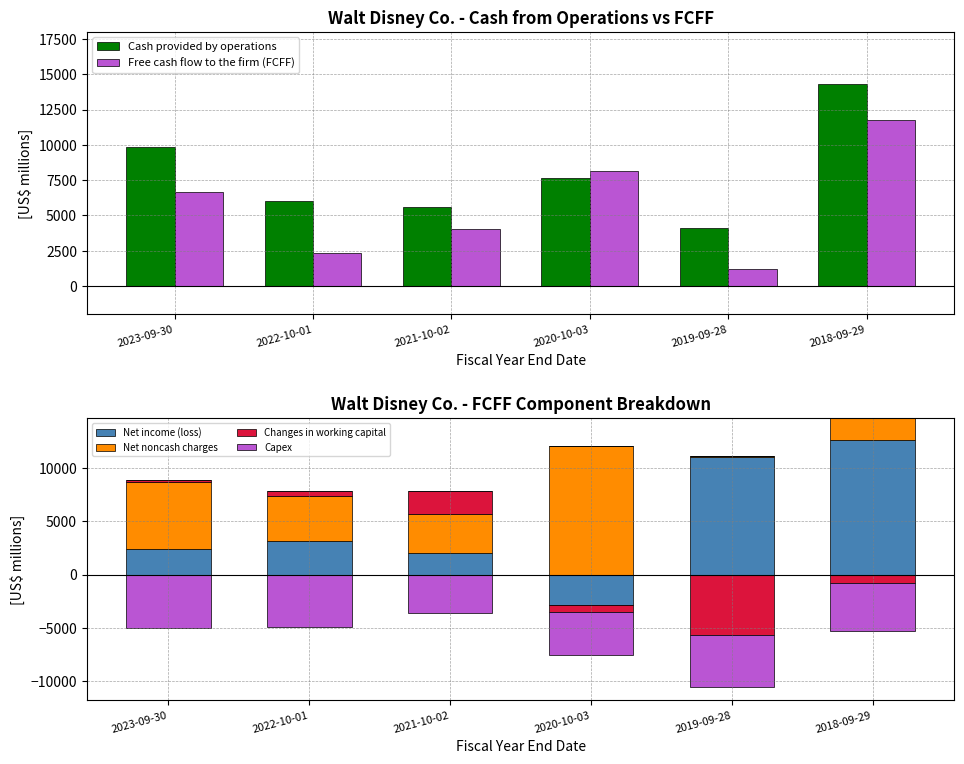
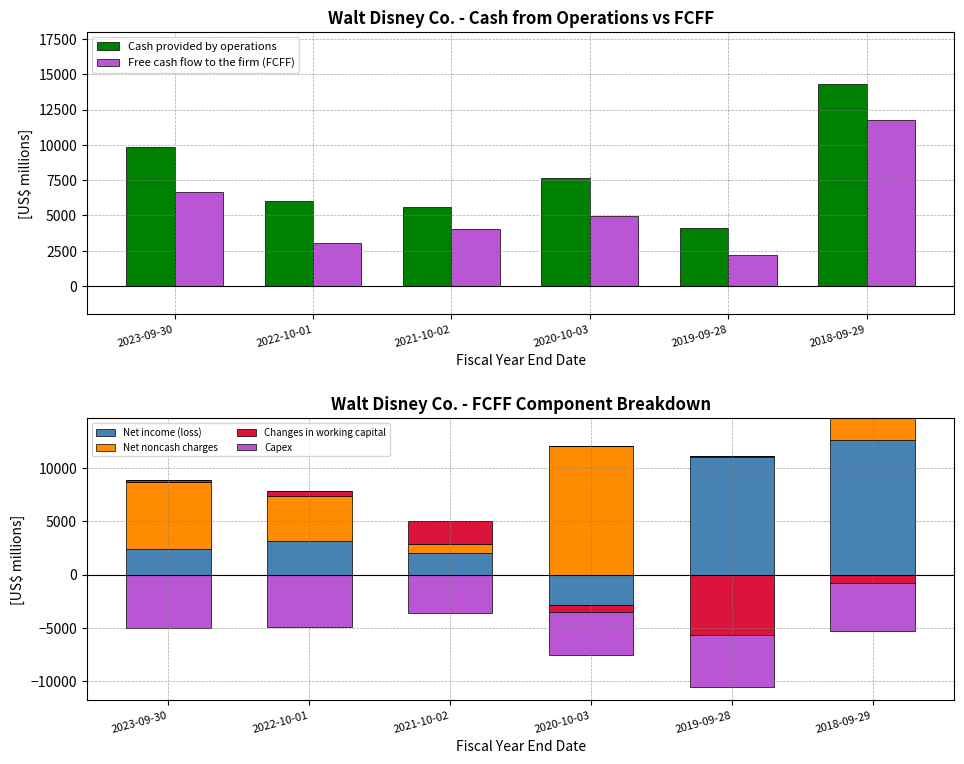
Walt Disney Co. - Cash from Operations vs FCFF, Free cash flow to the firm (FCFF), 2022-10-01: 2400 -> 3100
Walt Disney Co. - Cash from Operations vs FCFF, Free cash flow to the firm (FCFF), 2020-10-03: 8100 -> 5000
Walt Disney Co. - Cash from Operations vs FCFF, Free cash flow to the firm (FCFF), 2019-09-28: 1200 -> 2200
Walt Disney Co. - FCFF Component Breakdown, Net noncash charges, 2021-10-02: 3700 -> 900
